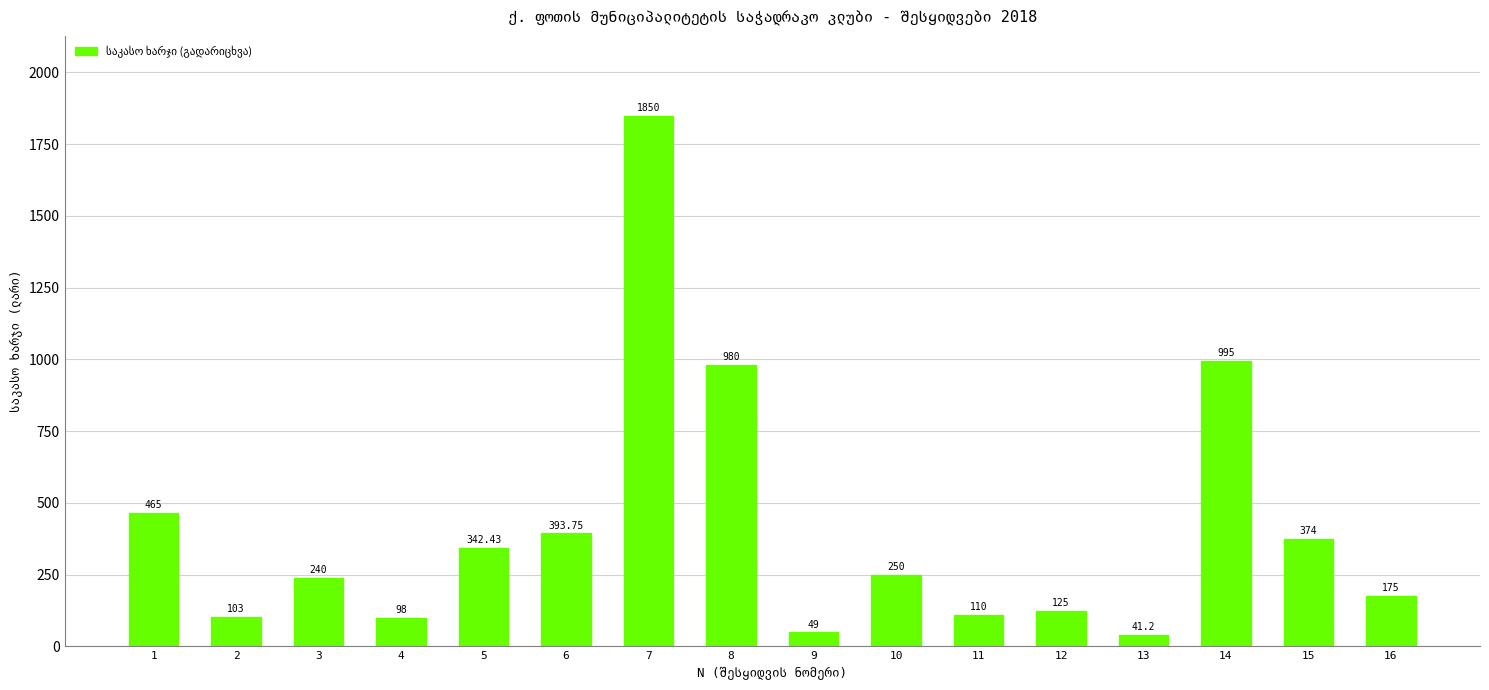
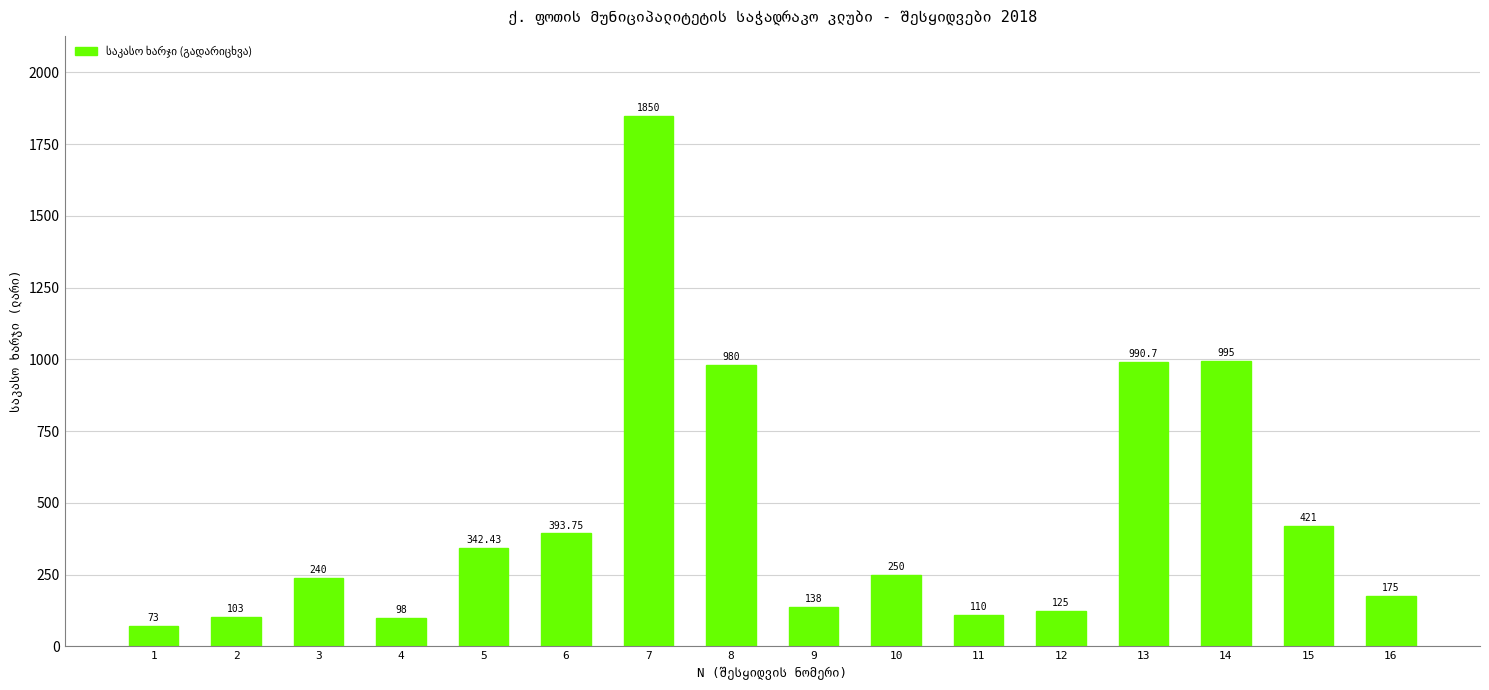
1: 465 -> 73
9: 49 -> 138
13: 41.2 -> 990.7
15: 374 -> 421
